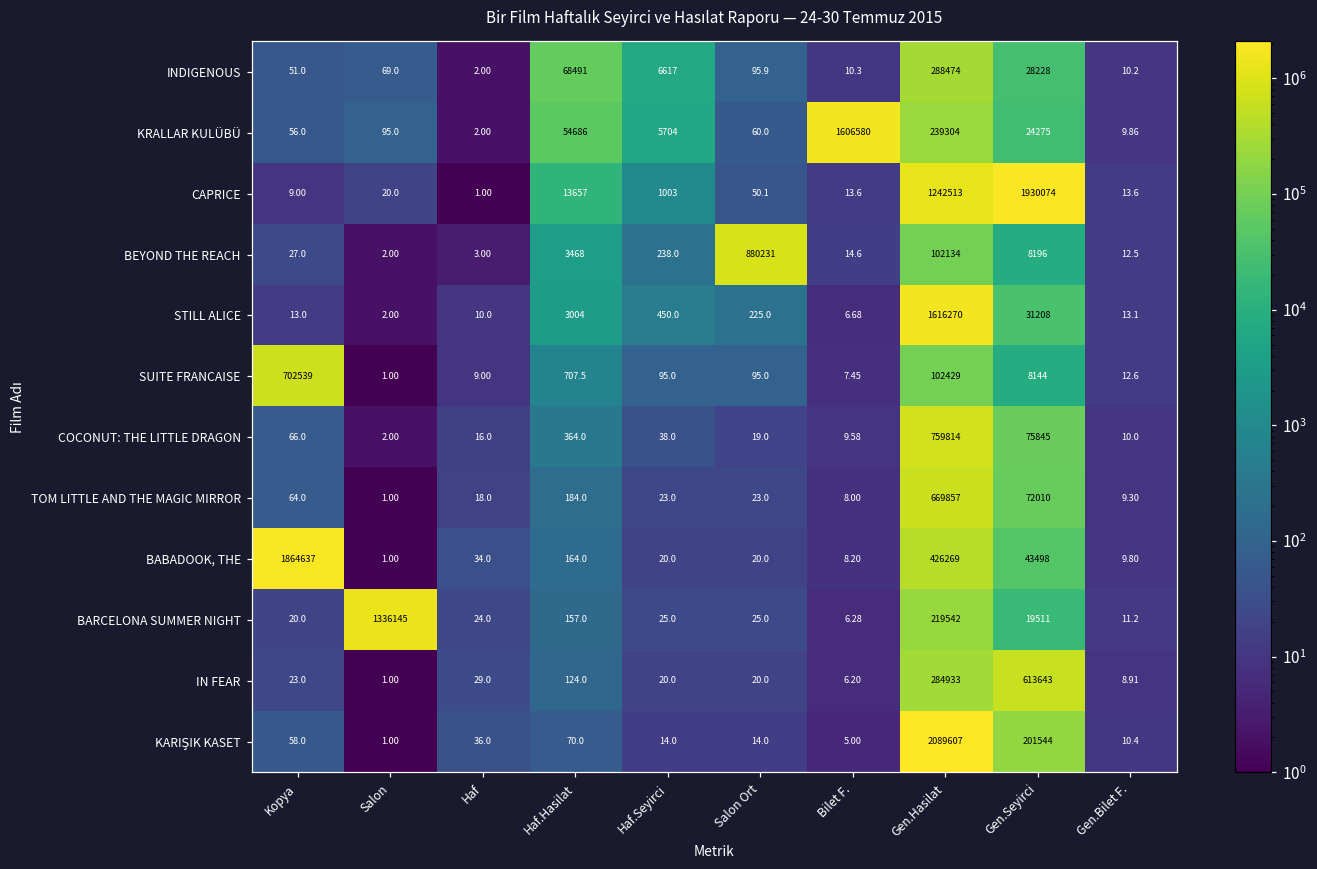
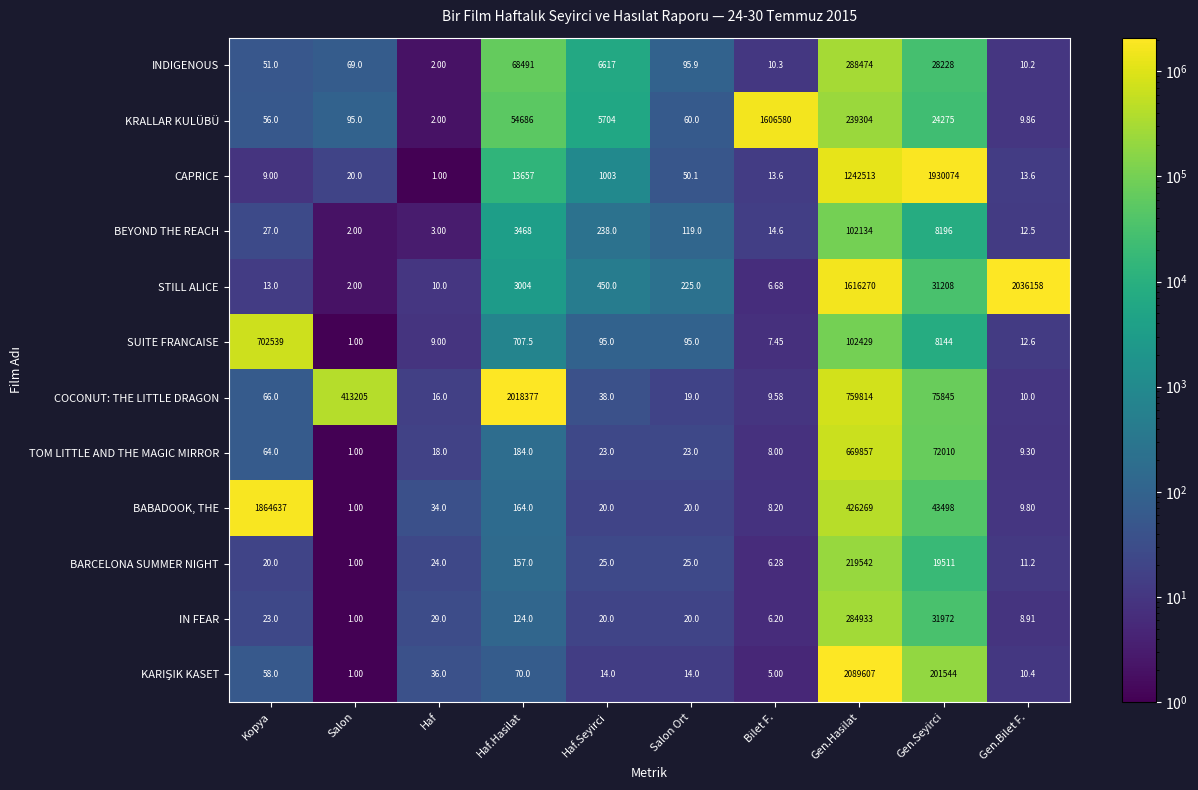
BEYOND THE REACH, Salon Ort: 880231 -> 119.0
STILL ALICE, Gen.Bilet F.: 13.1 -> 2036158
COCONUT: THE LITTLE DRAGON, Salon: 2.00 -> 413205
COCONUT: THE LITTLE DRAGON, Haf.Hasilat: 364.0 -> 2018377
BARCELONA SUMMER NIGHT, Salon: 1336145 -> 1.00
IN FEAR, Gen.Seyirci: 613643 -> 31972
